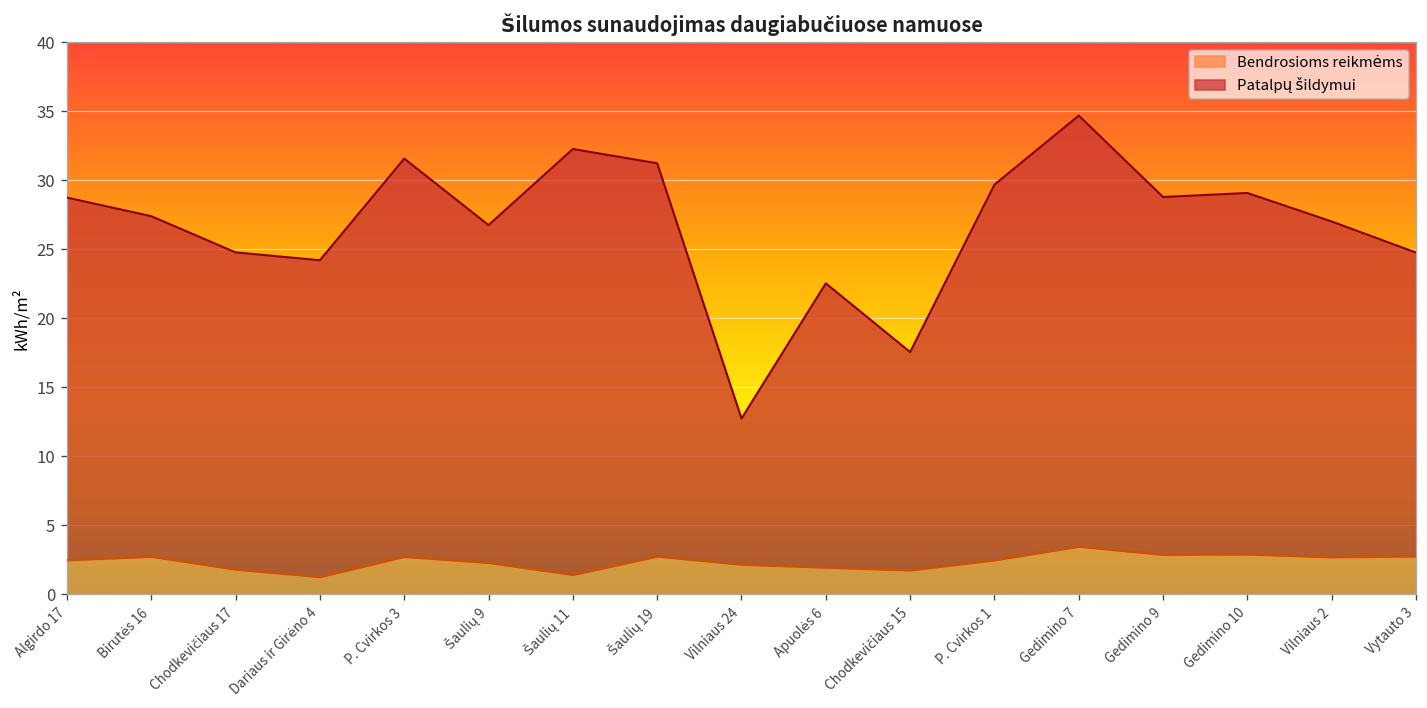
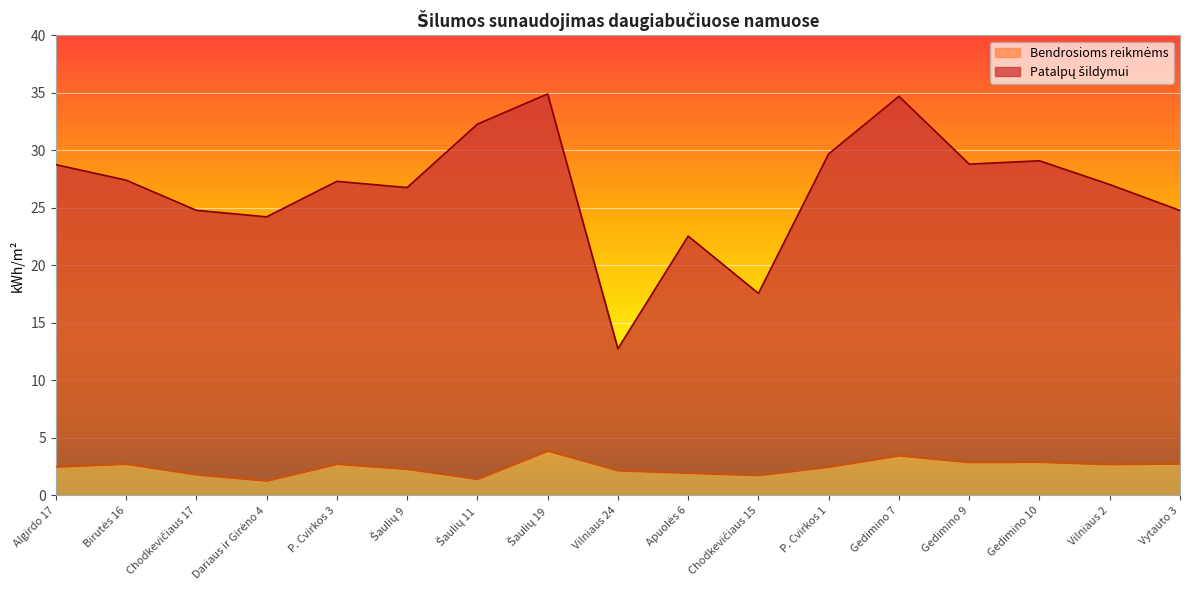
Patalpų šildymui, P. Cvirkos 3: 28.9 -> 24.6
Bendrosioms reikmėms, Šaulių 19: 2.8 -> 3.9
Patalpų šildymui, Šaulių 19: 28.5 -> 31.0
